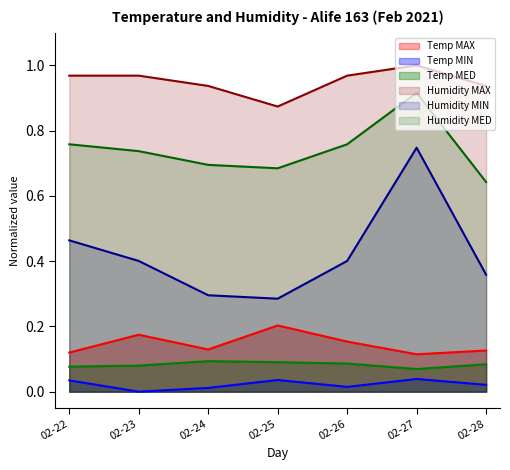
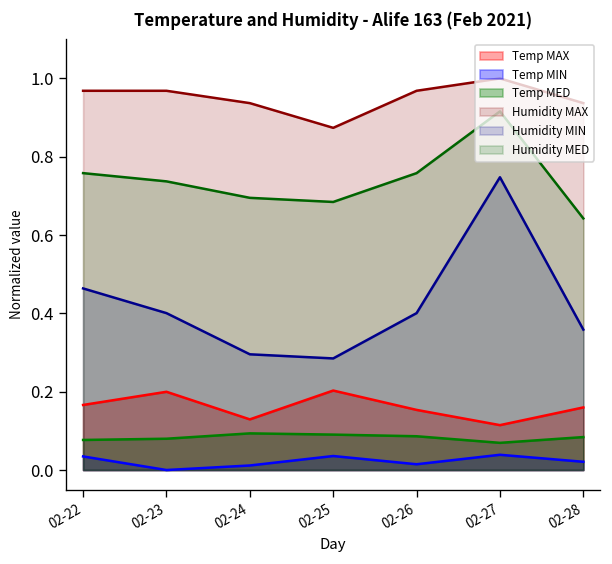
Temp MAX, 02-22: 0.12 -> 0.17
Temp MAX, 02-23: 0.17 -> 0.20
Temp MAX, 02-28: 0.13 -> 0.16
